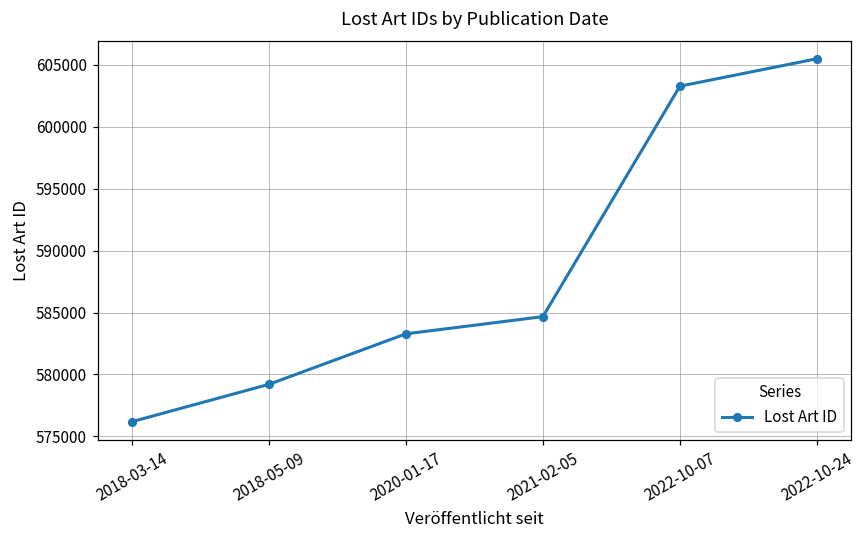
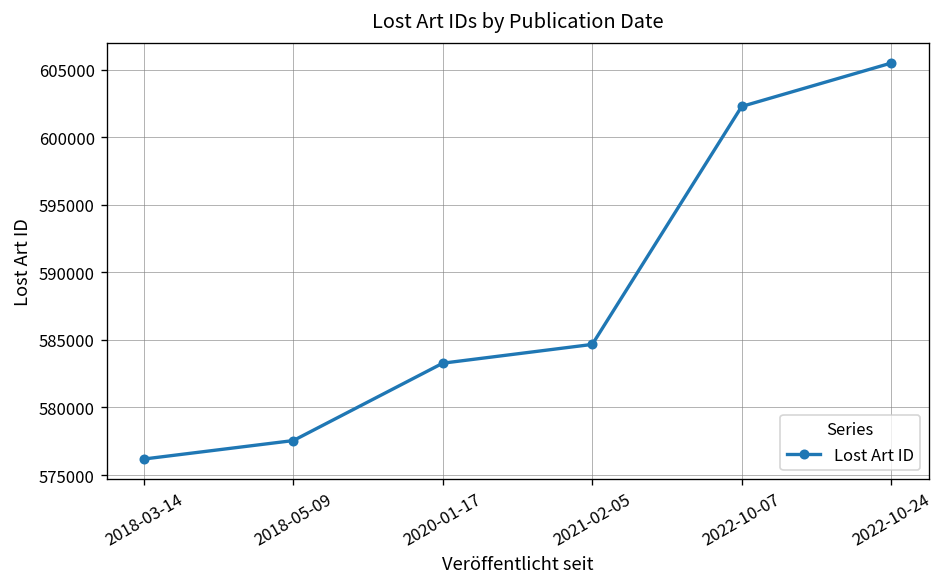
2018-05-09: 579200 -> 577600
2022-10-07: 603300 -> 602300
